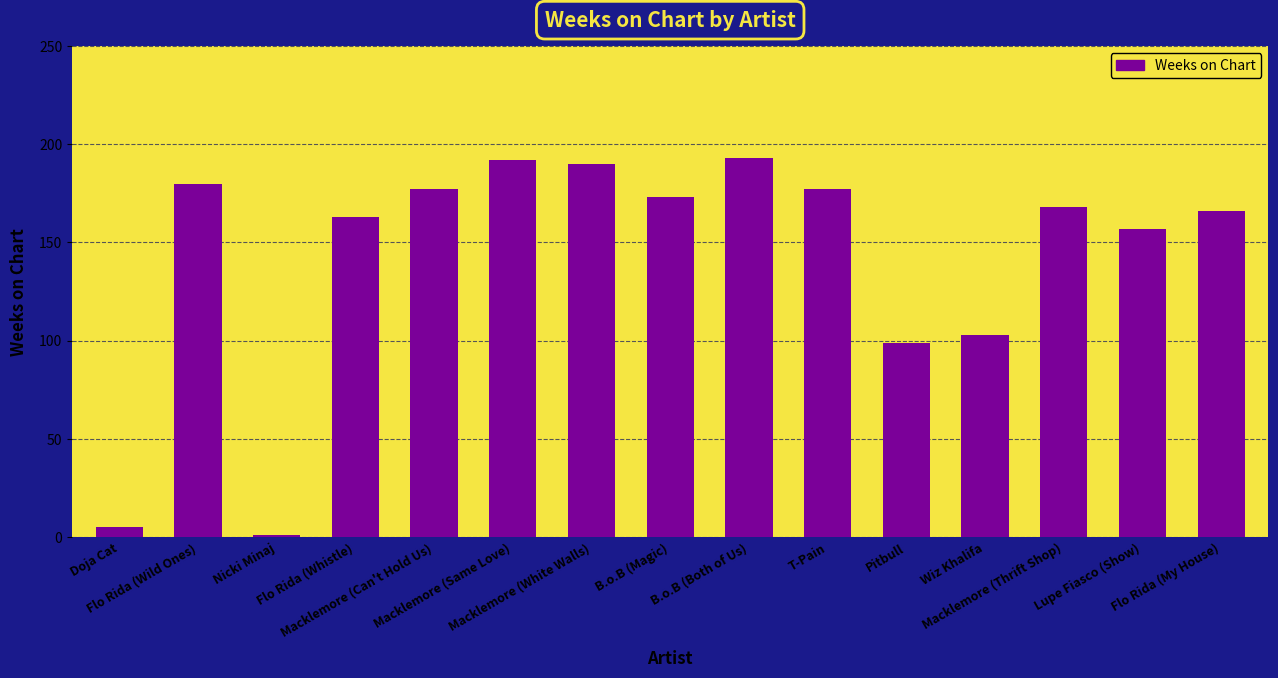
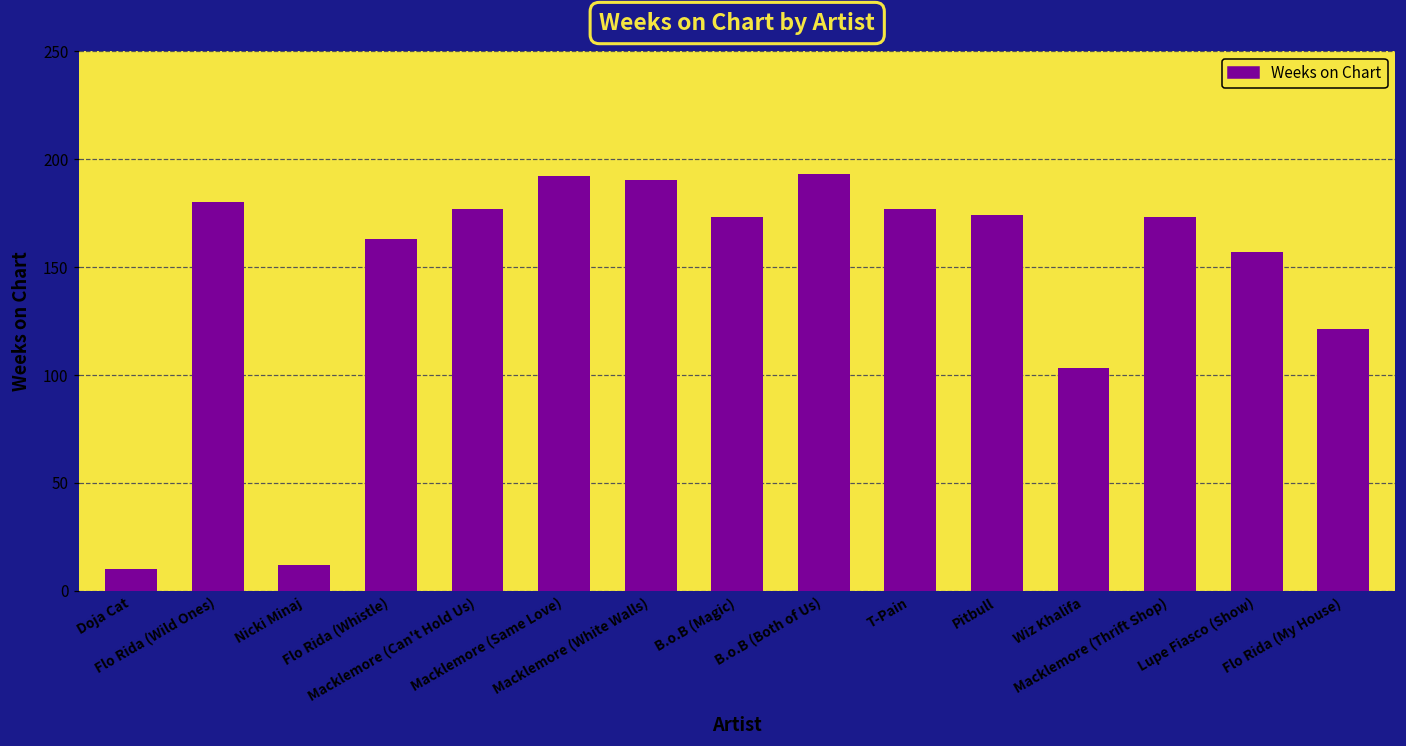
Doja Cat: 5 -> 10
Nicki Minaj: 1 -> 12
Pitbull: 99 -> 174
Macklemore (Thrift Shop): 168 -> 173
Flo Rida (My House): 166 -> 121
